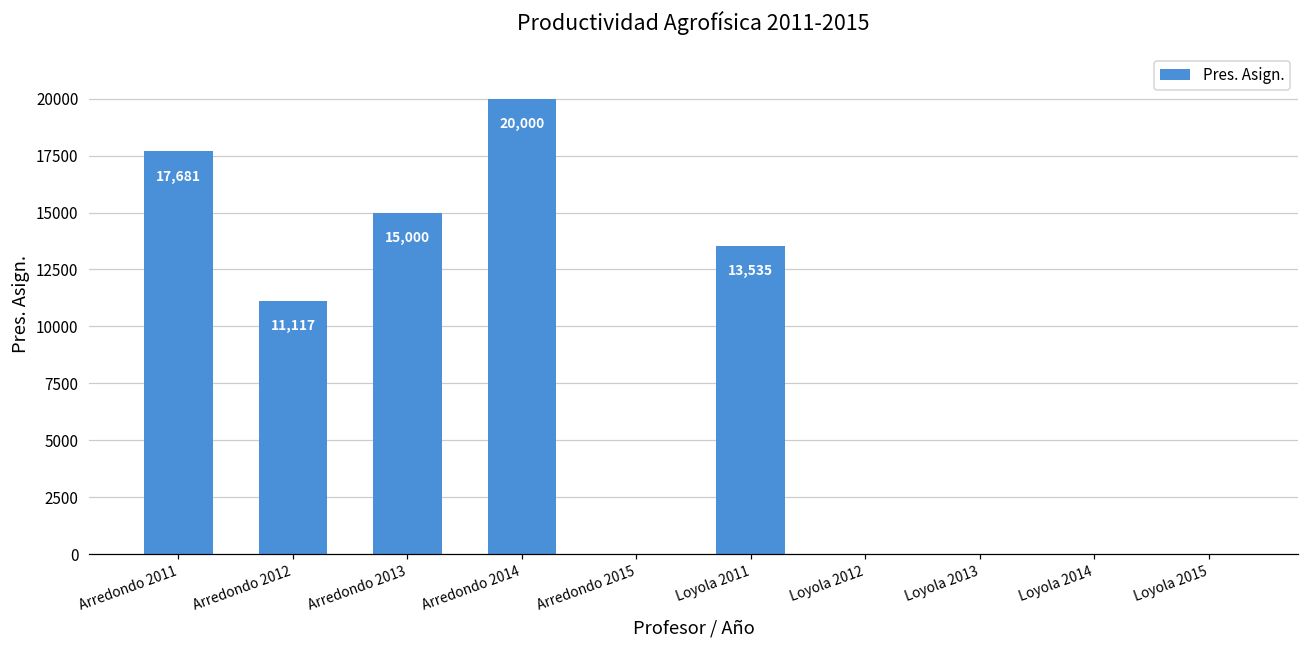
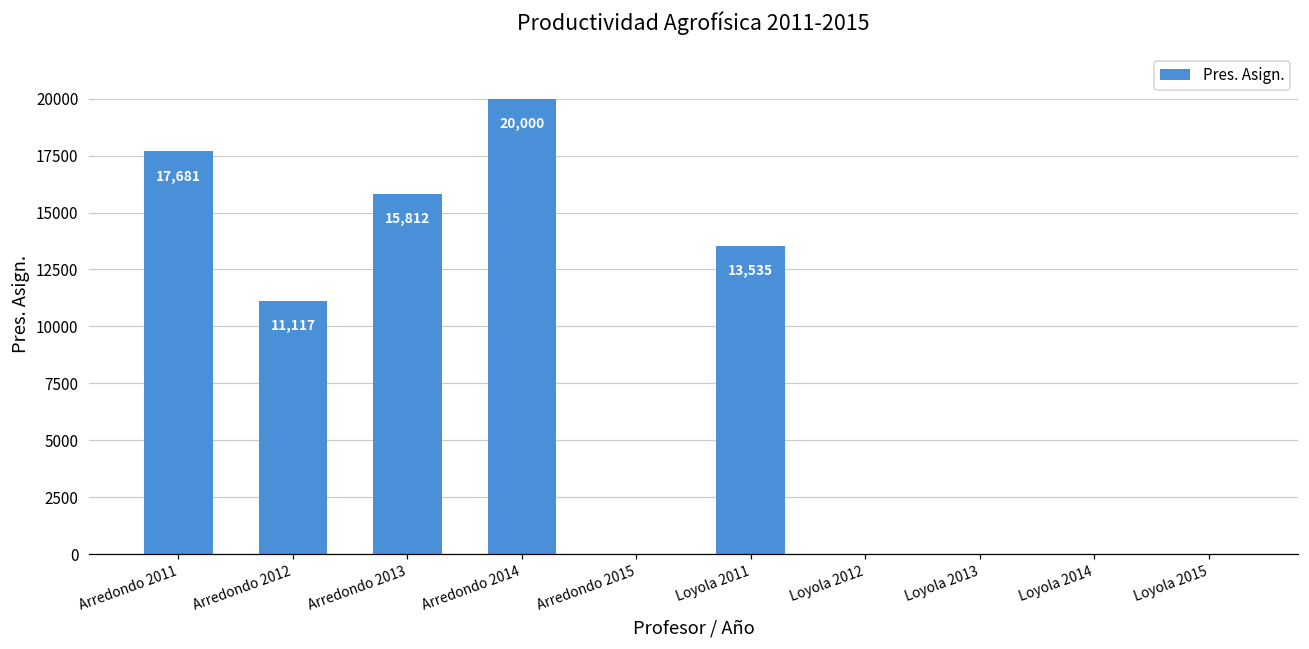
Arredondo 2013: 15,000 -> 15,812
